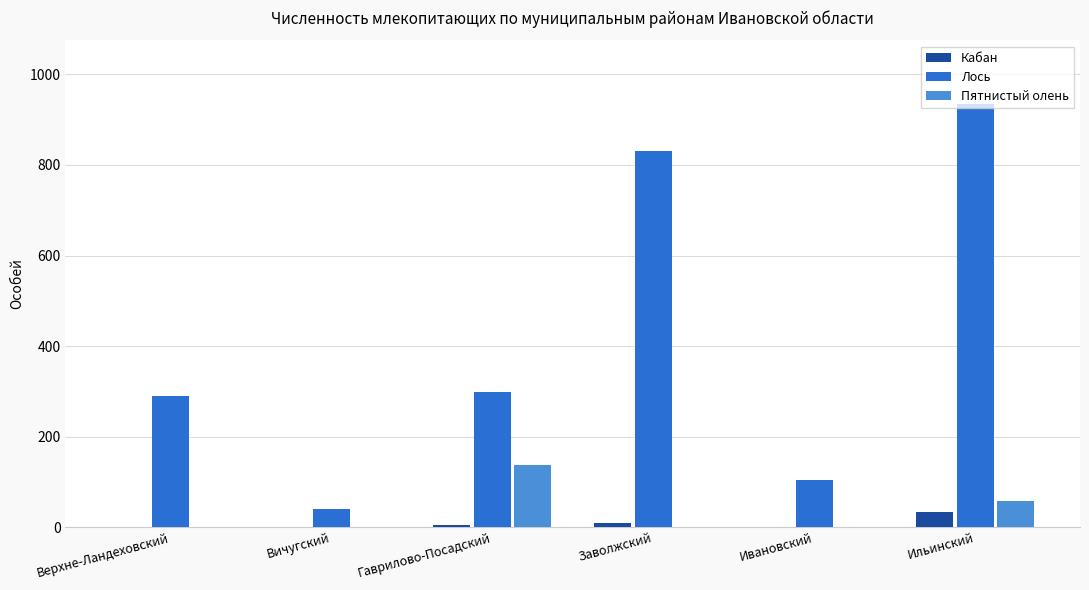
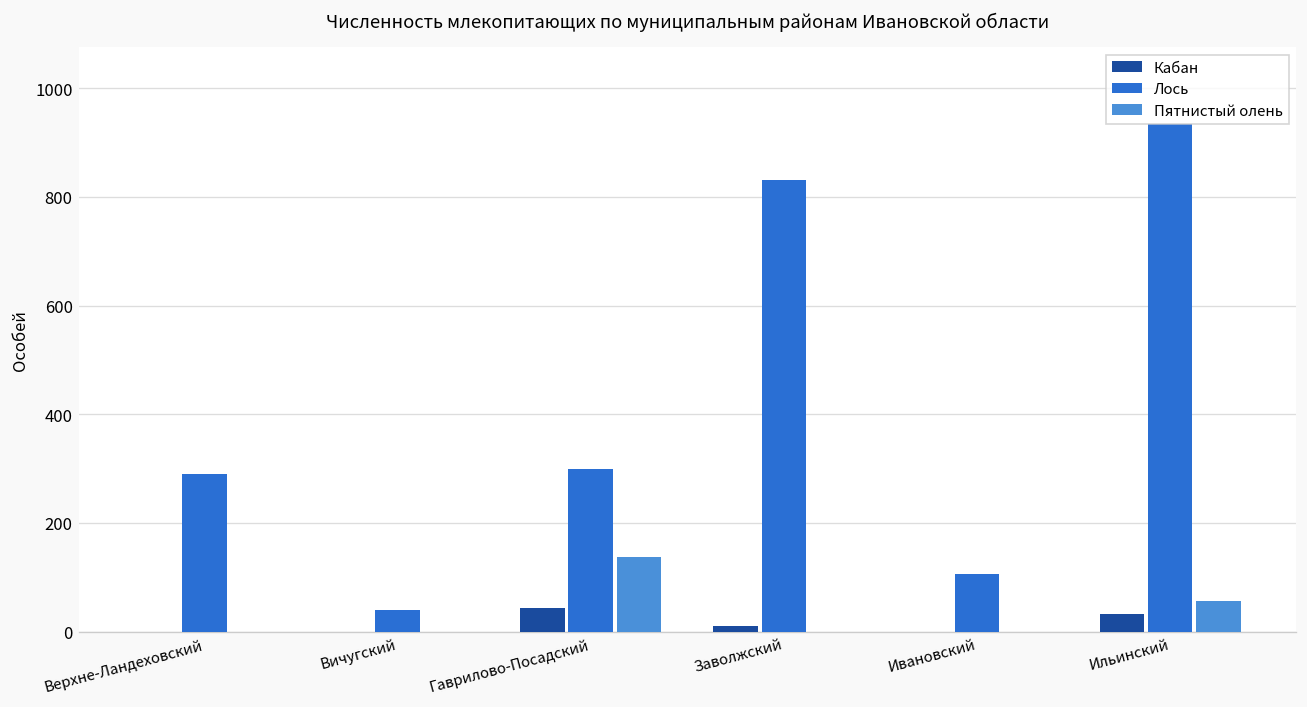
Кабан, Гаврилово-Посадский: 10 -> 40
